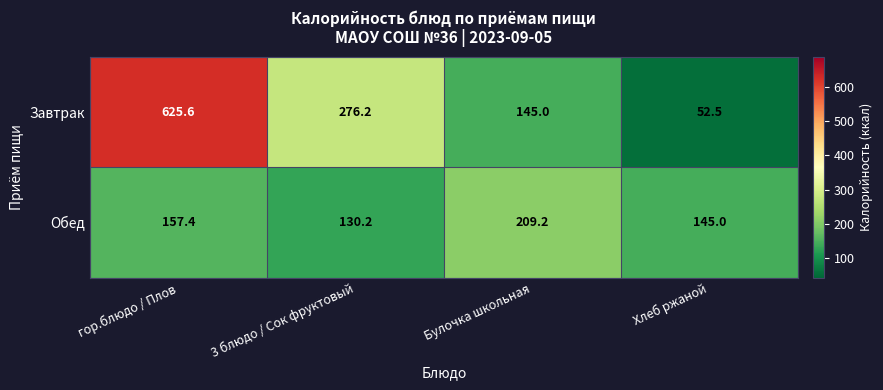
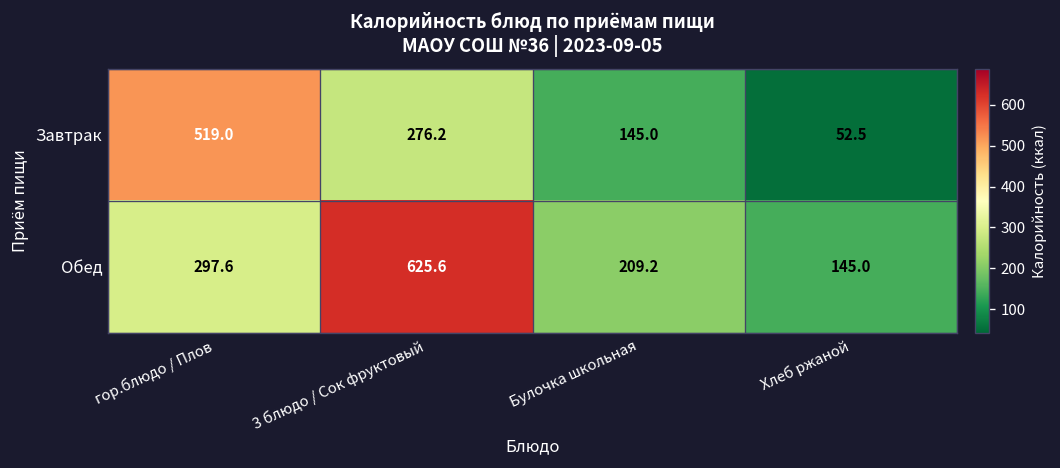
Завтрак, гор.блюдо / Плов: 625.6 -> 519.0
Обед, гор.блюдо / Плов: 157.4 -> 297.6
Обед, 3 блюдо / Сок фруктовый: 130.2 -> 625.6
